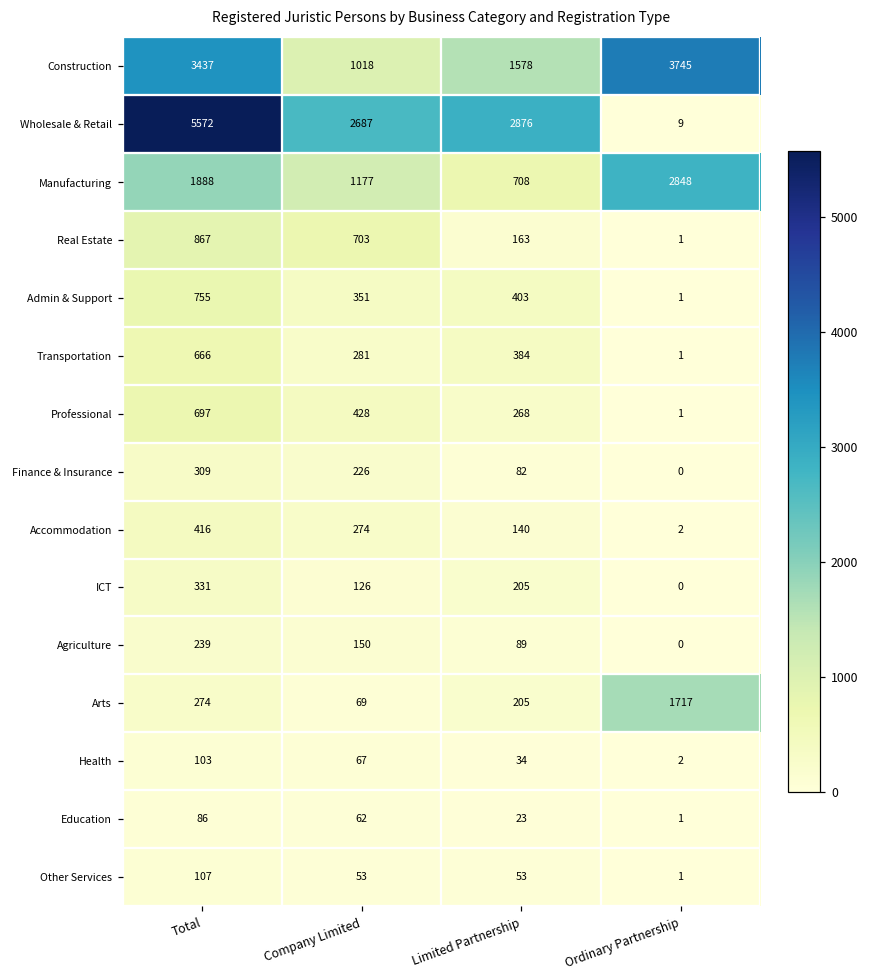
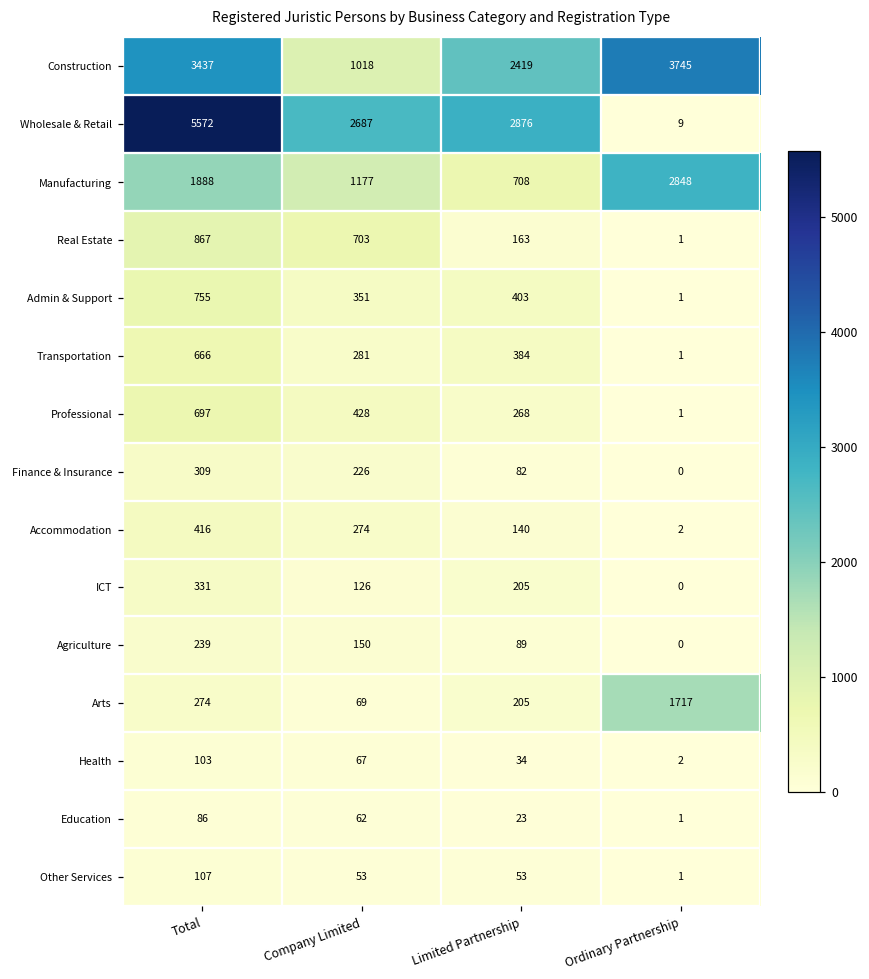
Construction, Limited Partnership: 1578 -> 2419
